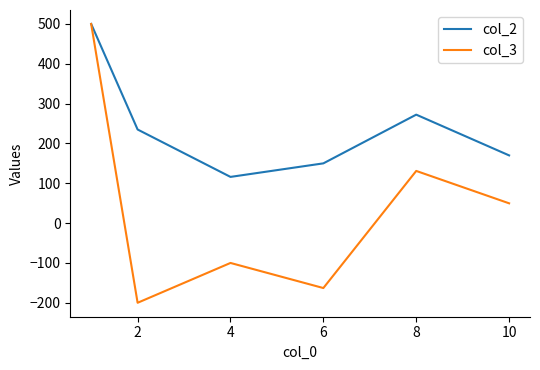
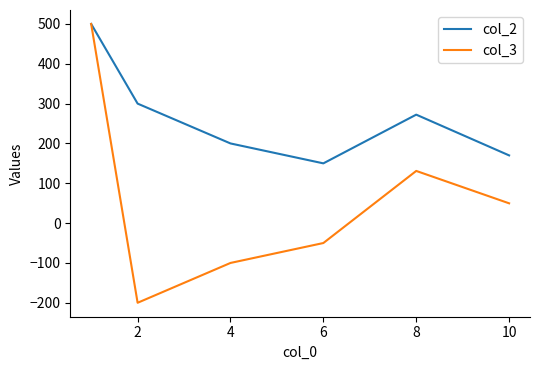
col_2, 2: 240 -> 300
col_2, 4: 120 -> 200
col_3, 6: -160 -> -50
